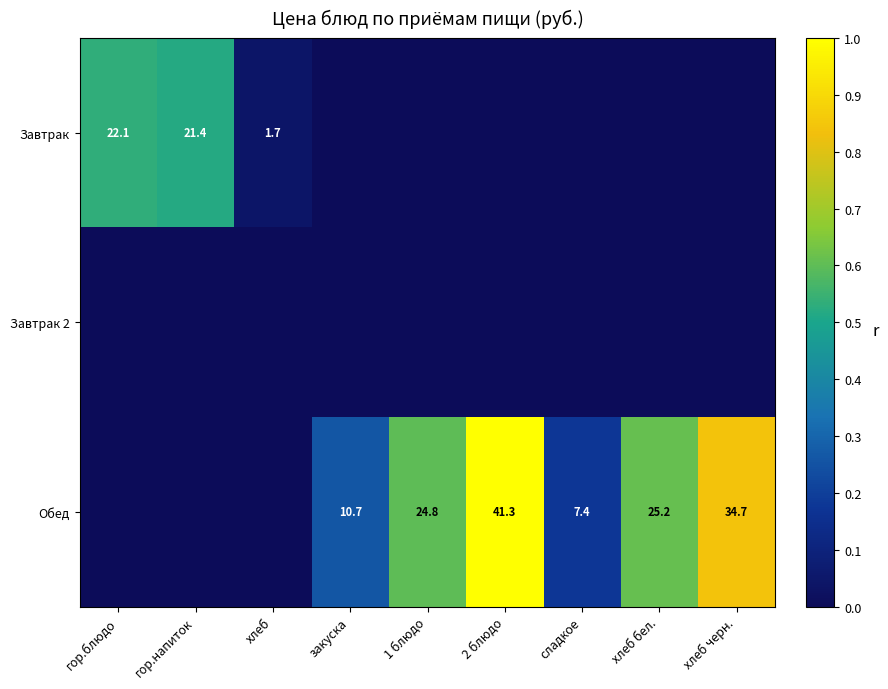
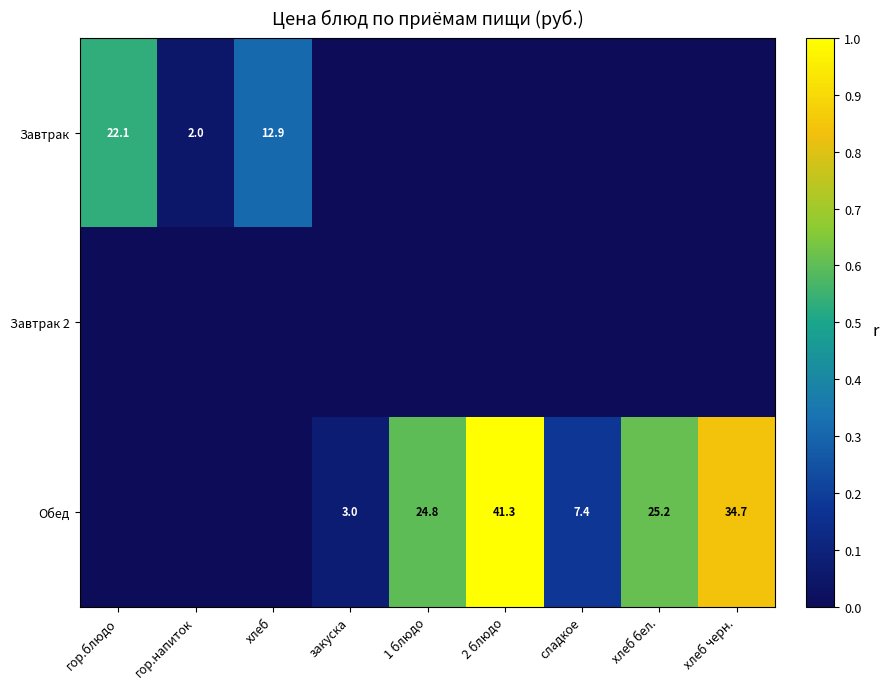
Завтрак, гор.напиток: 21.4 -> 2.0
Завтрак, хлеб: 1.7 -> 12.9
Обед, закуска: 10.7 -> 3.0
